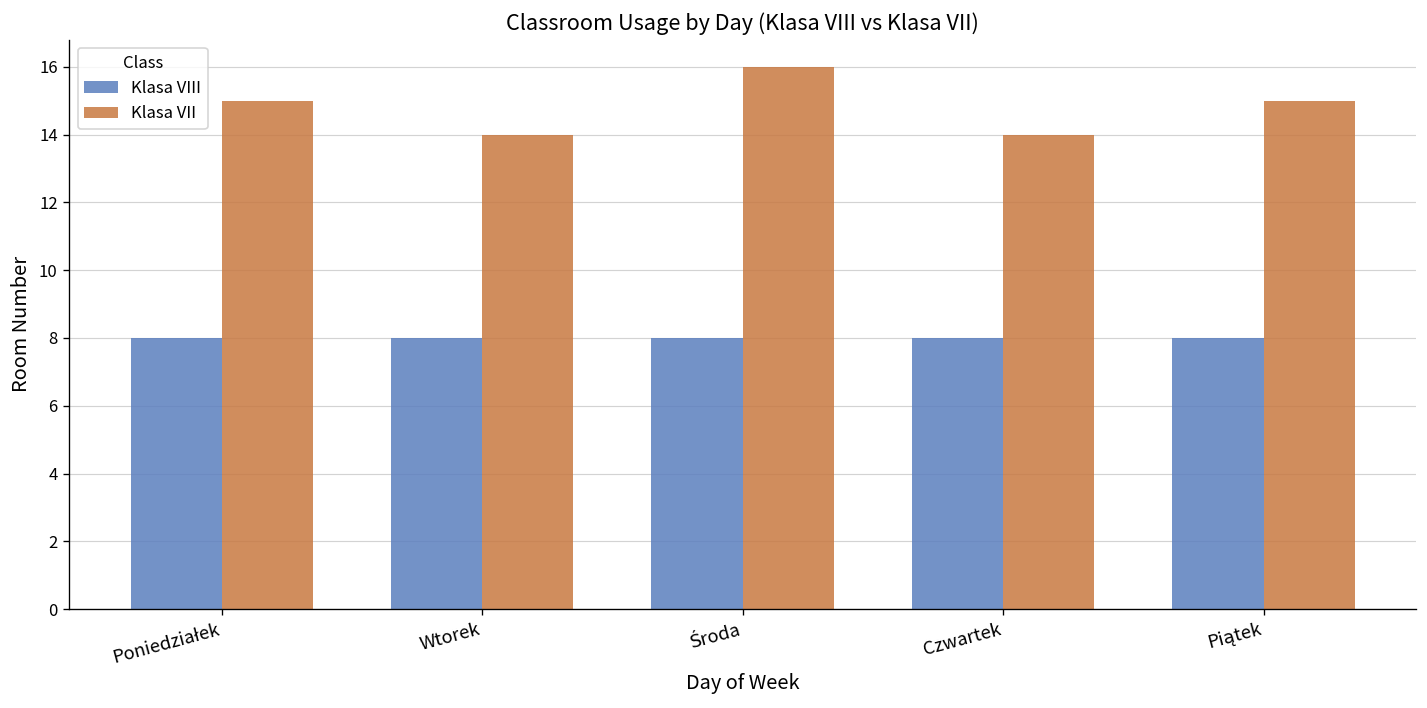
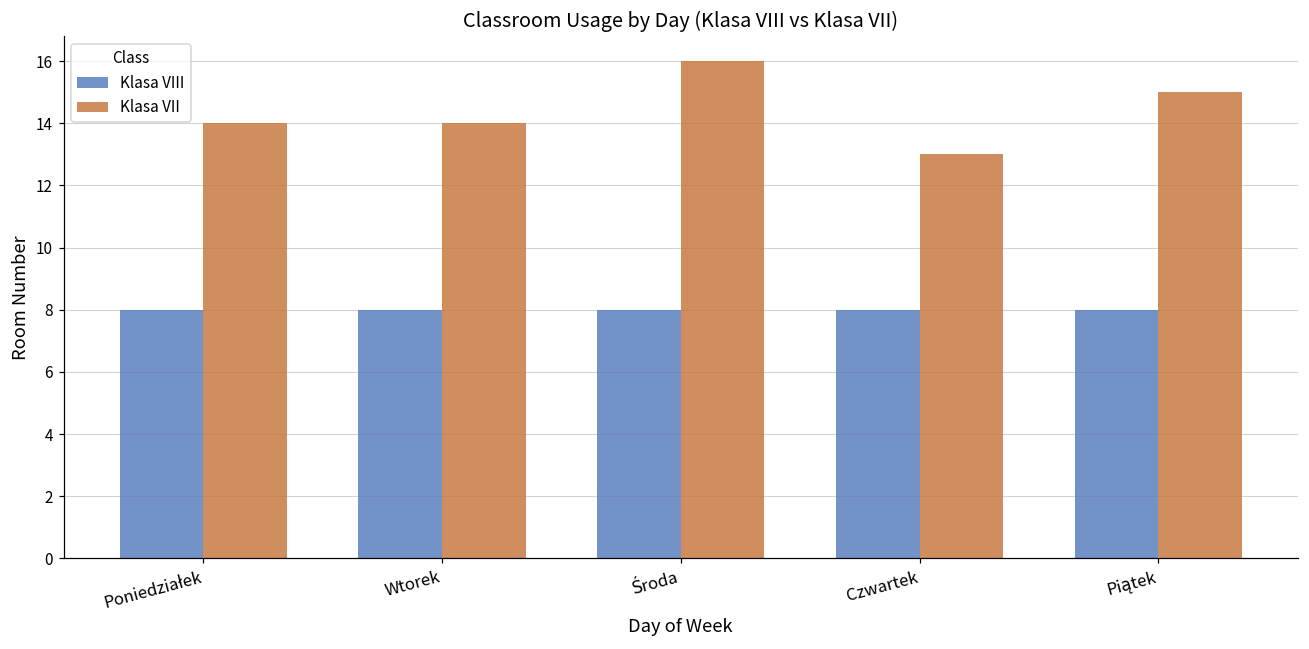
Klasa VII, Poniedziałek: 15 -> 14
Klasa VII, Czwartek: 14 -> 13
